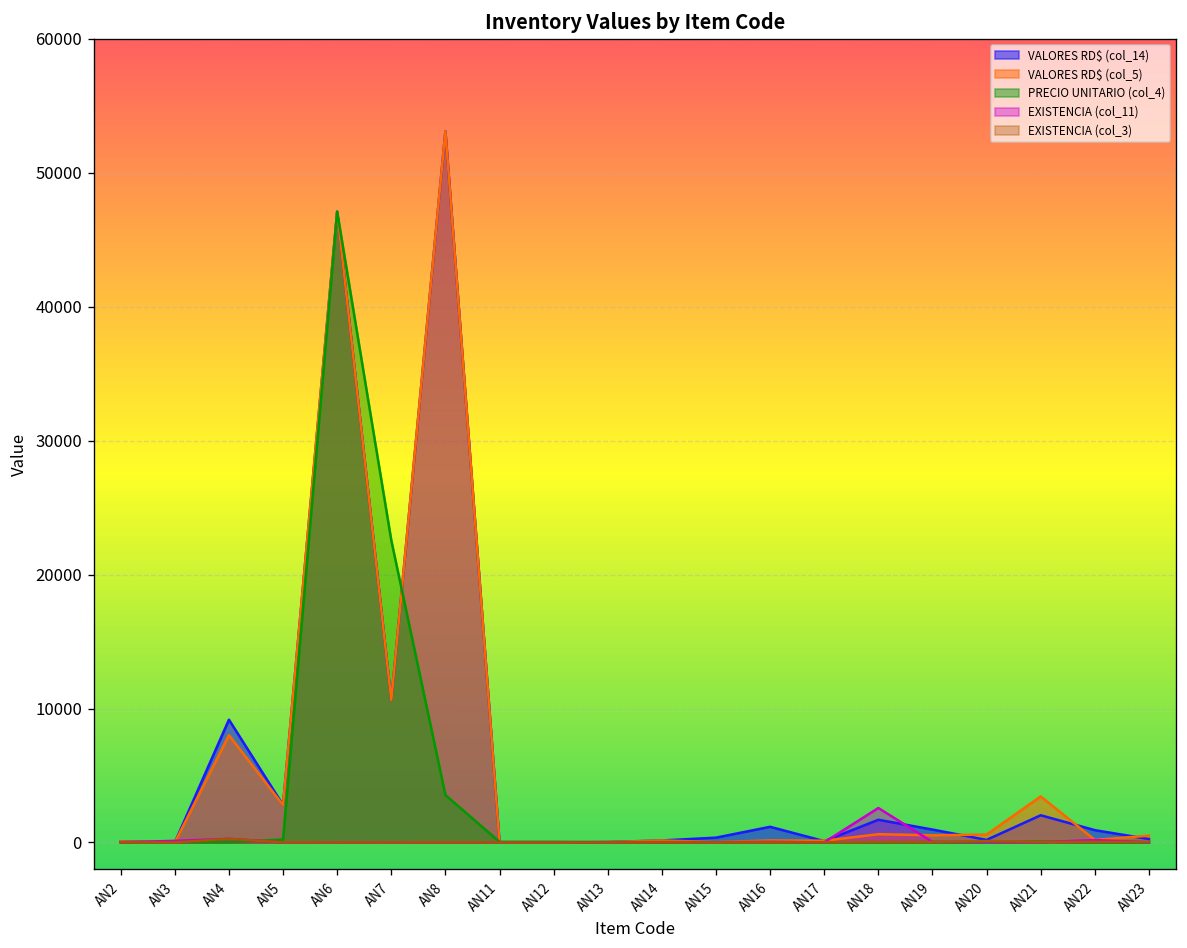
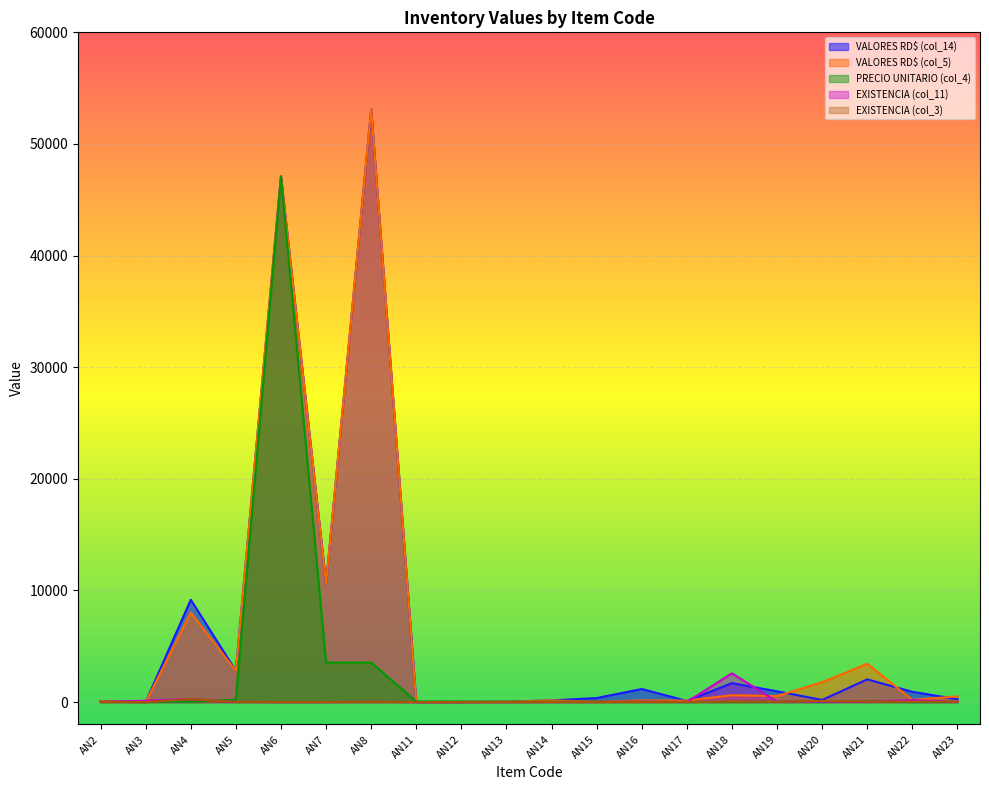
PRECIO UNITARIO (col_4), AN7: 22600 -> 3500
VALORES RD$ (col_5), AN20: 600 -> 1800
